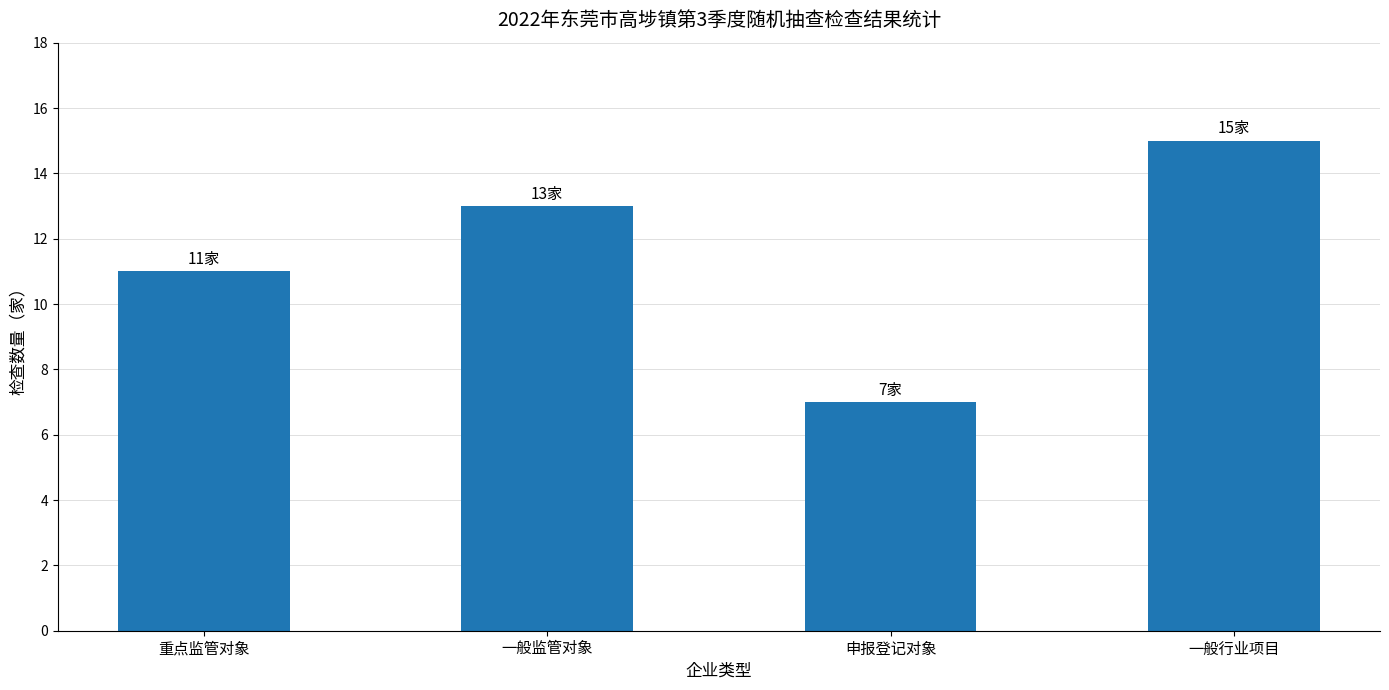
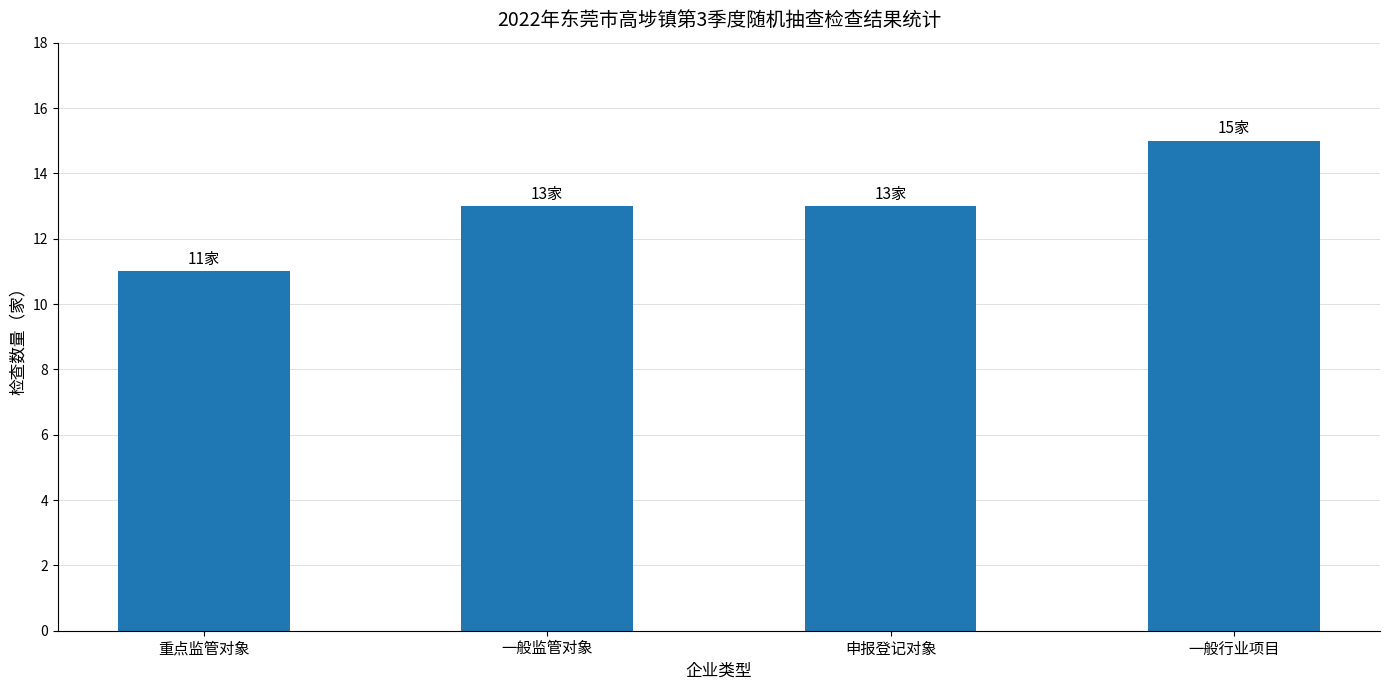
申报登记对象: 7家 -> 13家
